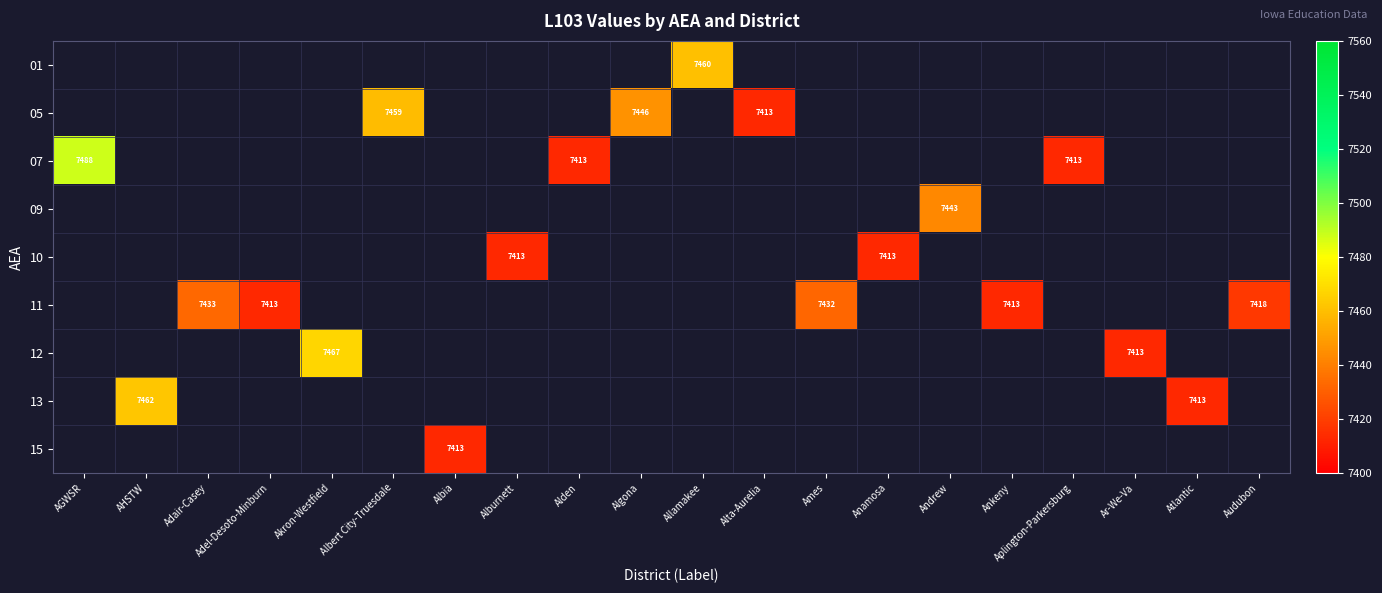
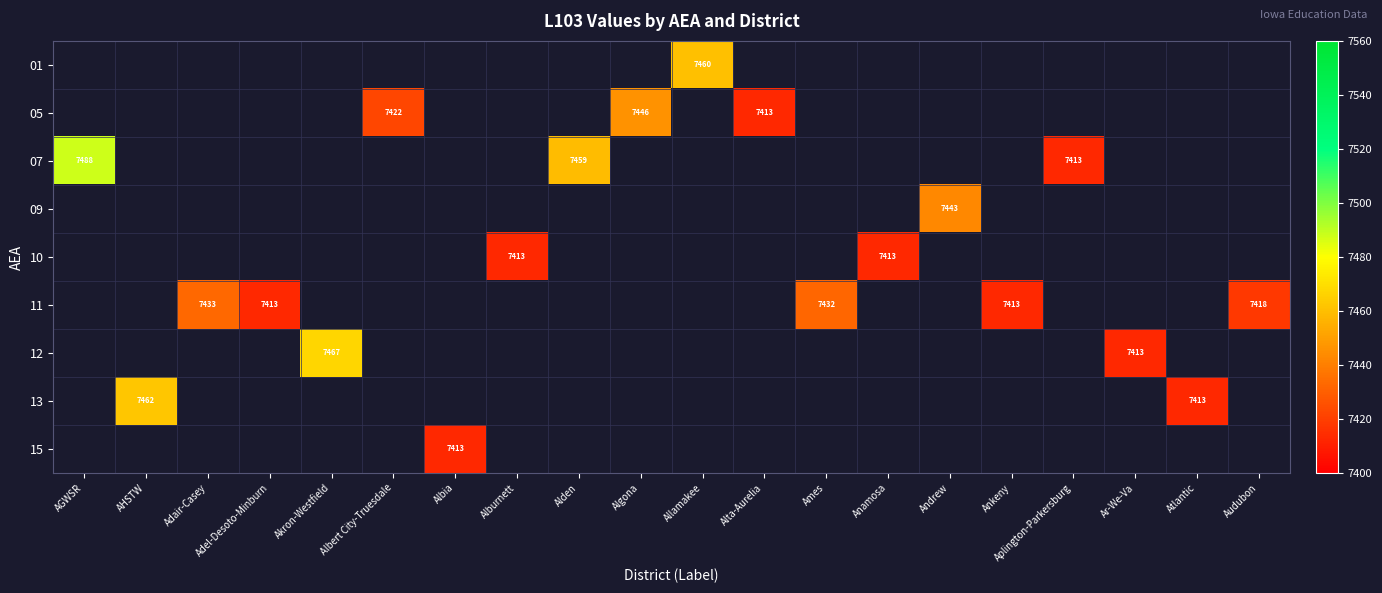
05, Albert City-Truesdale: 7459 -> 7422
07, Alden: 7413 -> 7459
